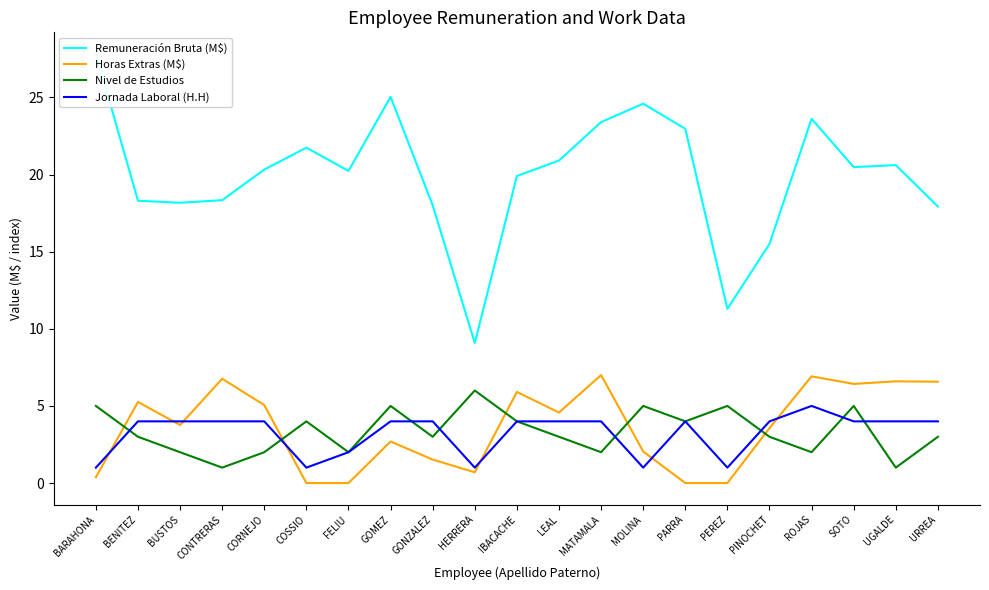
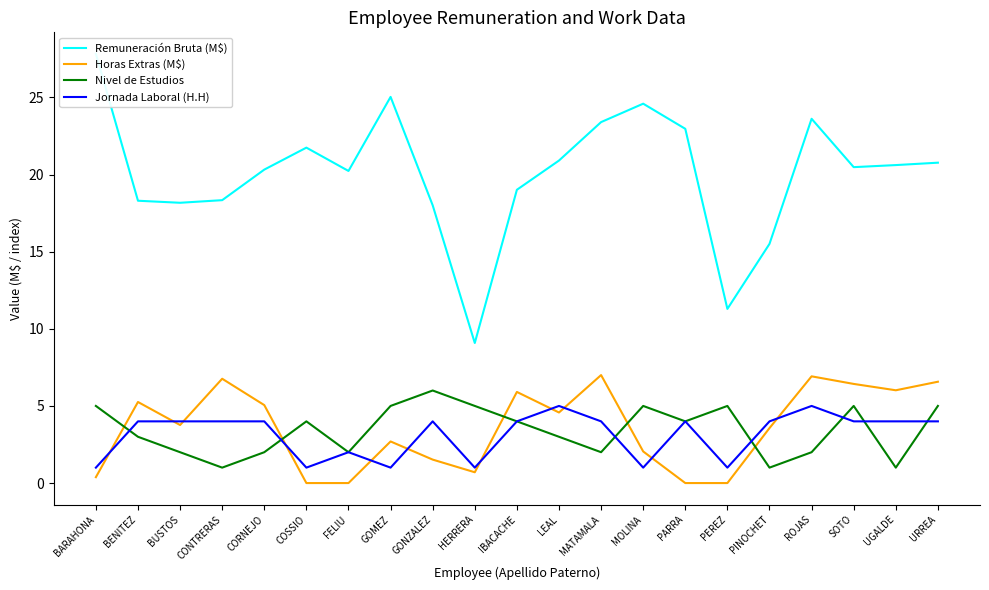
Jornada Laboral (H.H), GOMEZ: 4 -> 1
Nivel de Estudios, GONZALEZ: 3 -> 6
Nivel de Estudios, HERRERA: 6 -> 5
Remuneración Bruta (M$), IBACACHE: 19.9 -> 19.0
Jornada Laboral (H.H), LEAL: 4 -> 5
Nivel de Estudios, PINOCHET: 3 -> 1
Horas Extras (M$), UGALDE: 6.6 -> 6.0
Remuneración Bruta (M$), URREA: 17.9 -> 20.8
Nivel de Estudios, URREA: 3 -> 5
